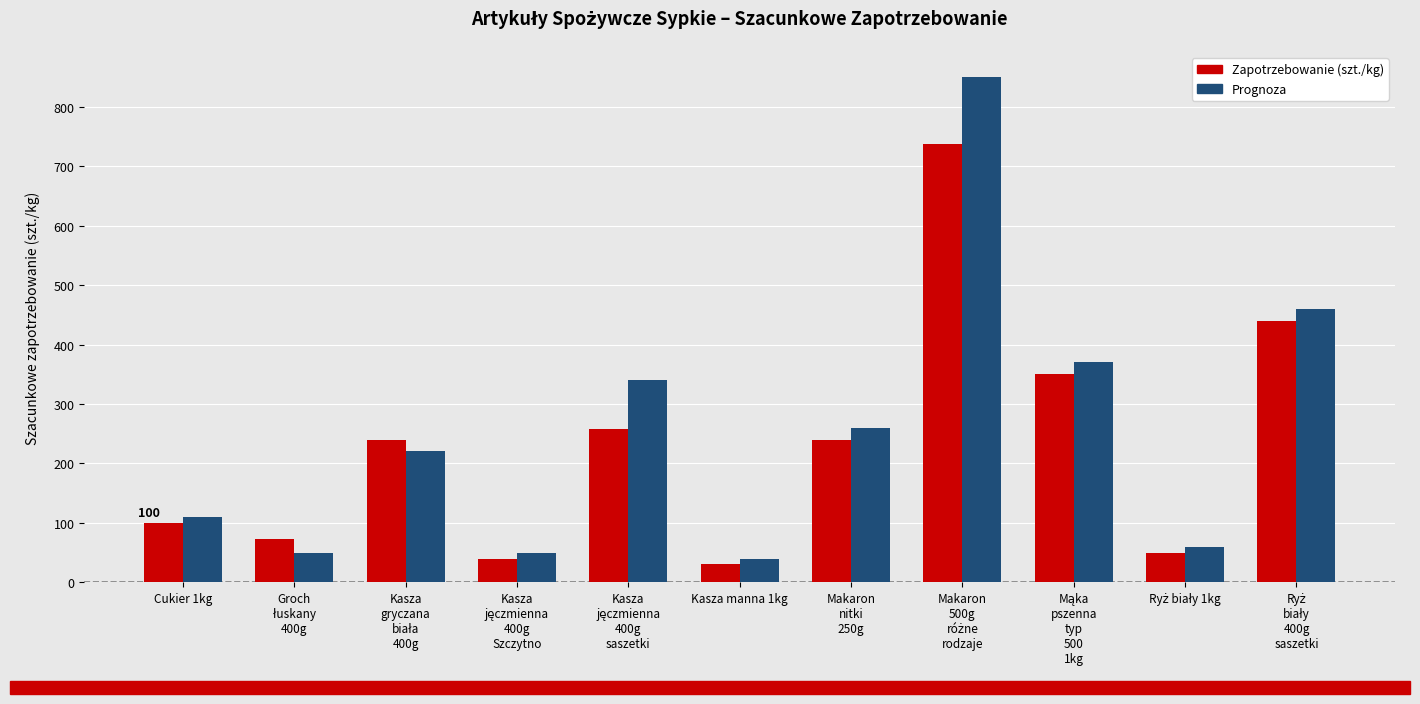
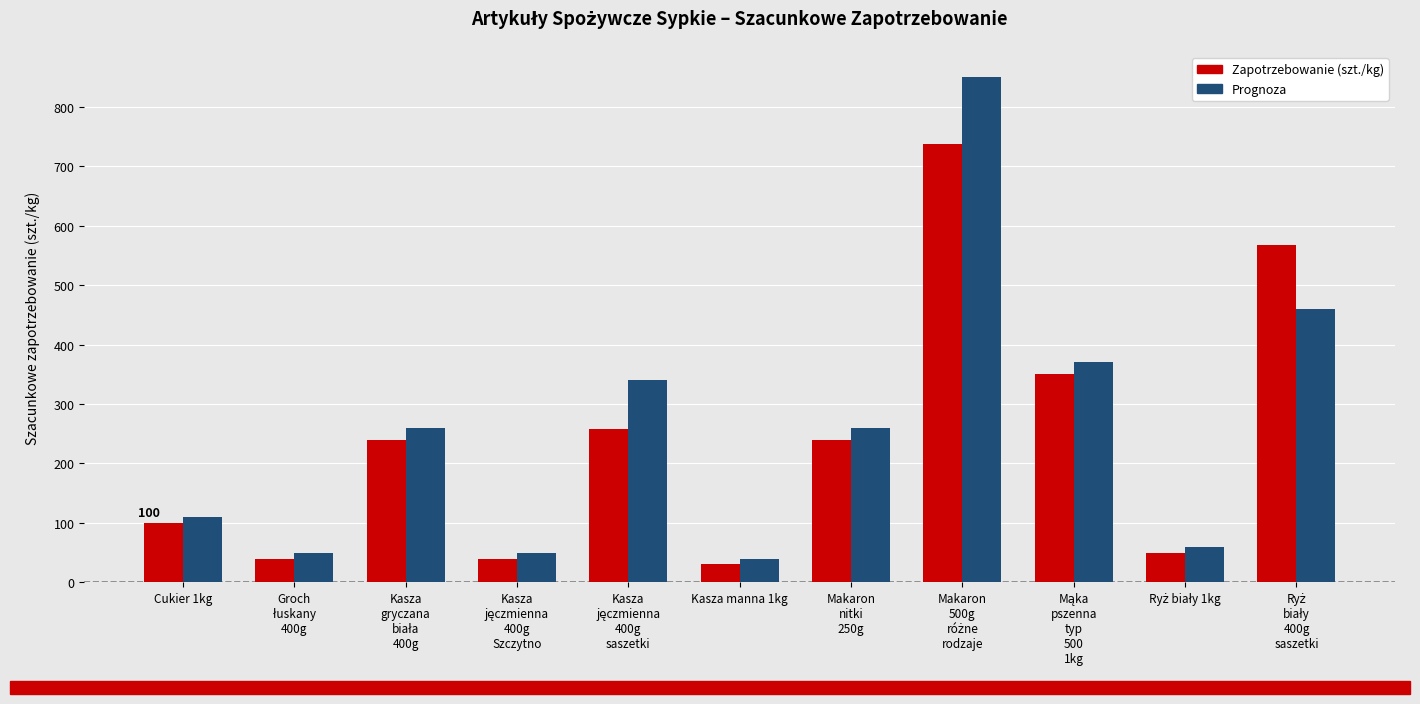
Zapotrzebowanie (szt./kg), Groch łuskany 400g: 70 -> 40
Prognoza, Kasza gryczana biała 400g: 220 -> 260
Zapotrzebowanie (szt./kg), Ryż biały 400g saszetki: 440 -> 570
